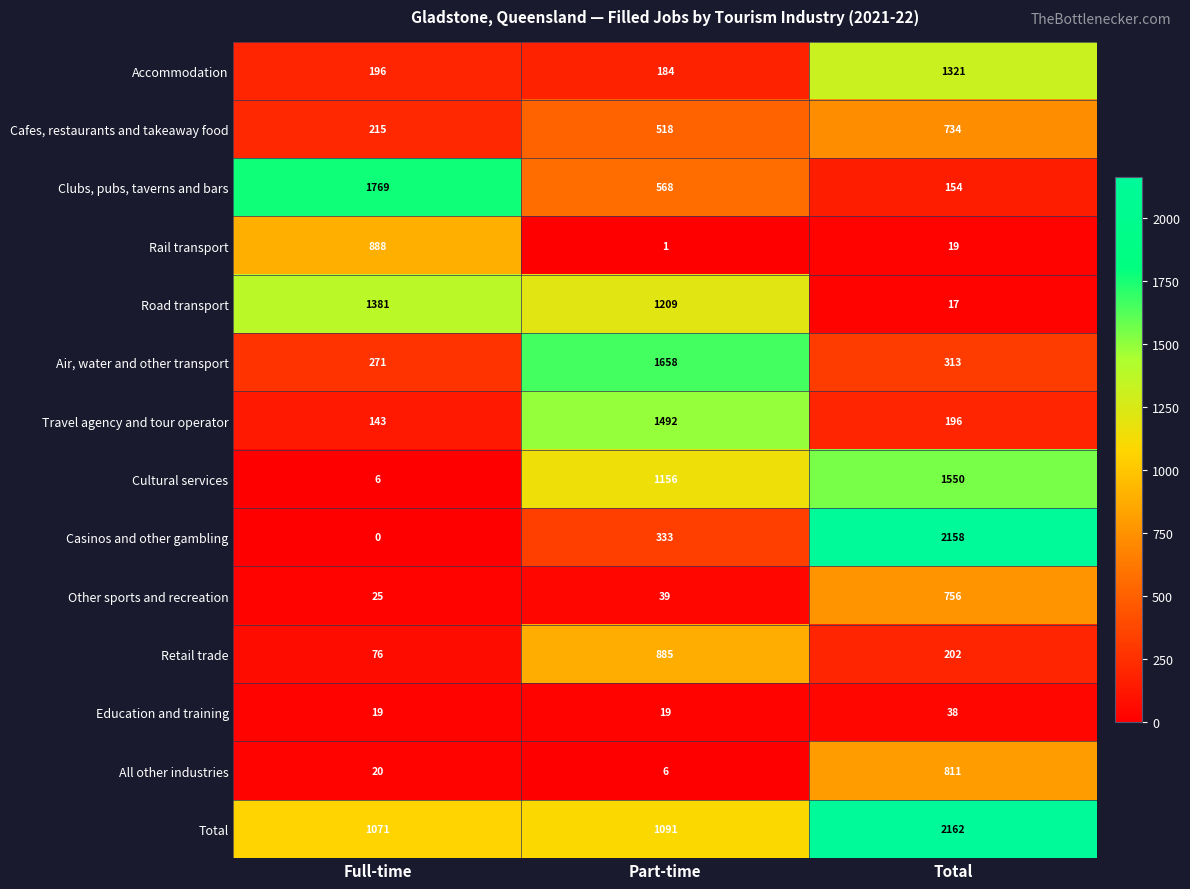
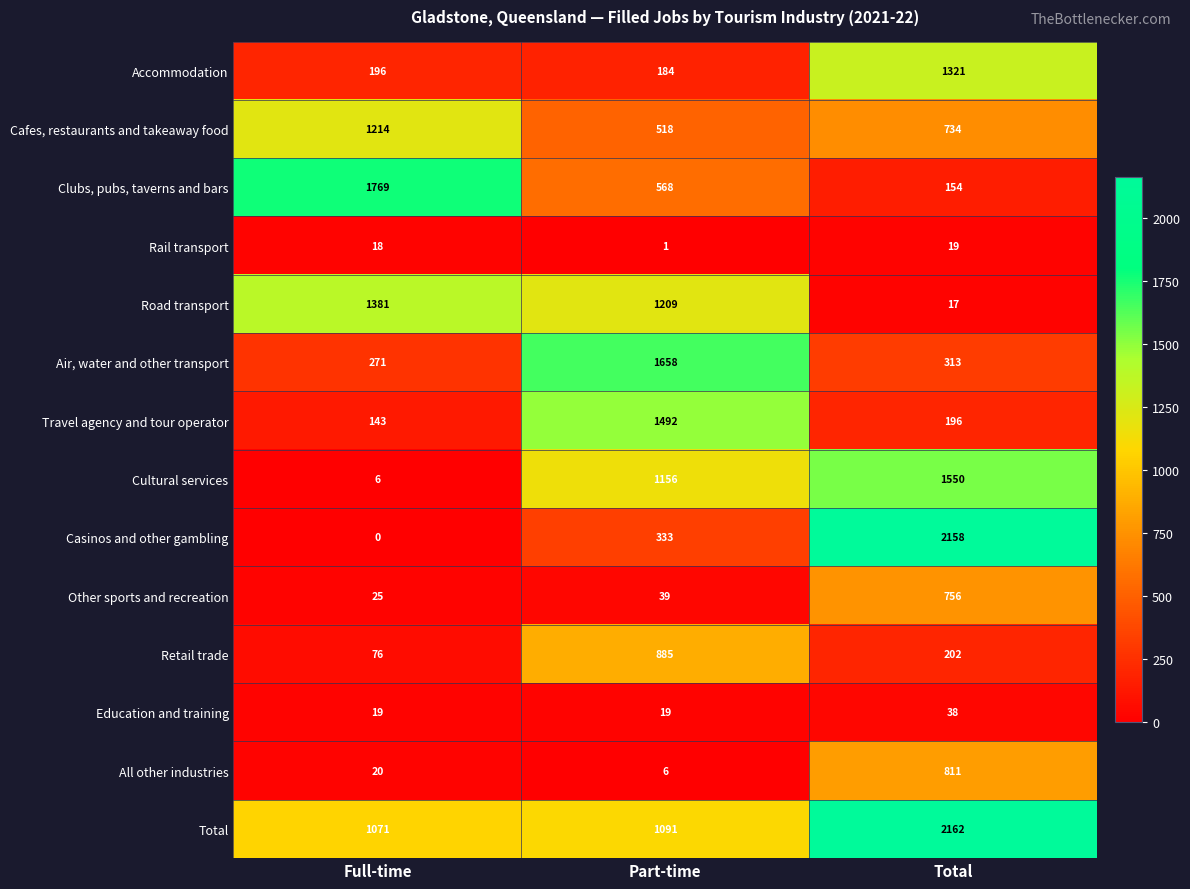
Cafes, restaurants and takeaway food, Full-time: 215 -> 1214
Rail transport, Full-time: 888 -> 18
